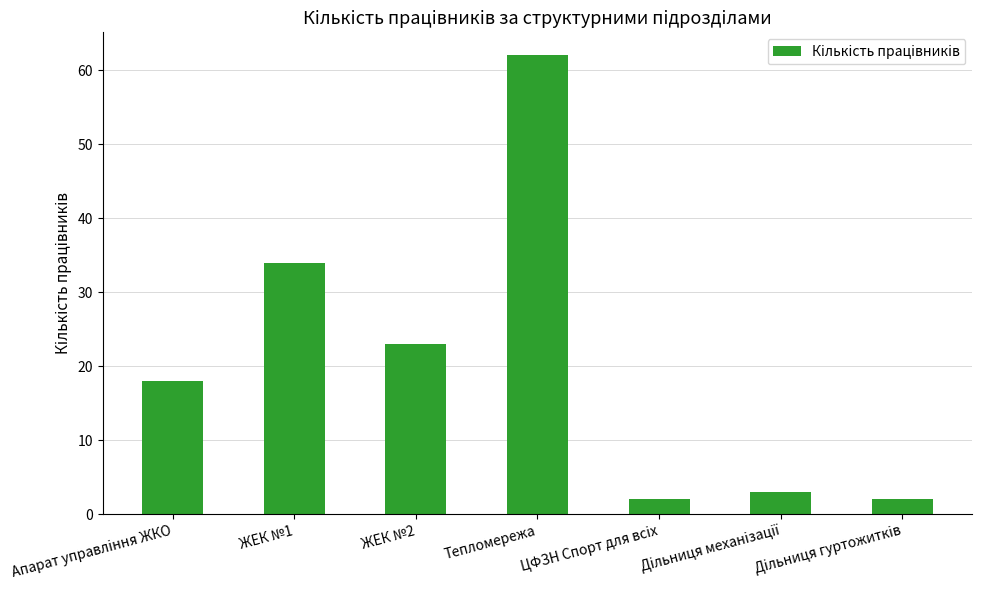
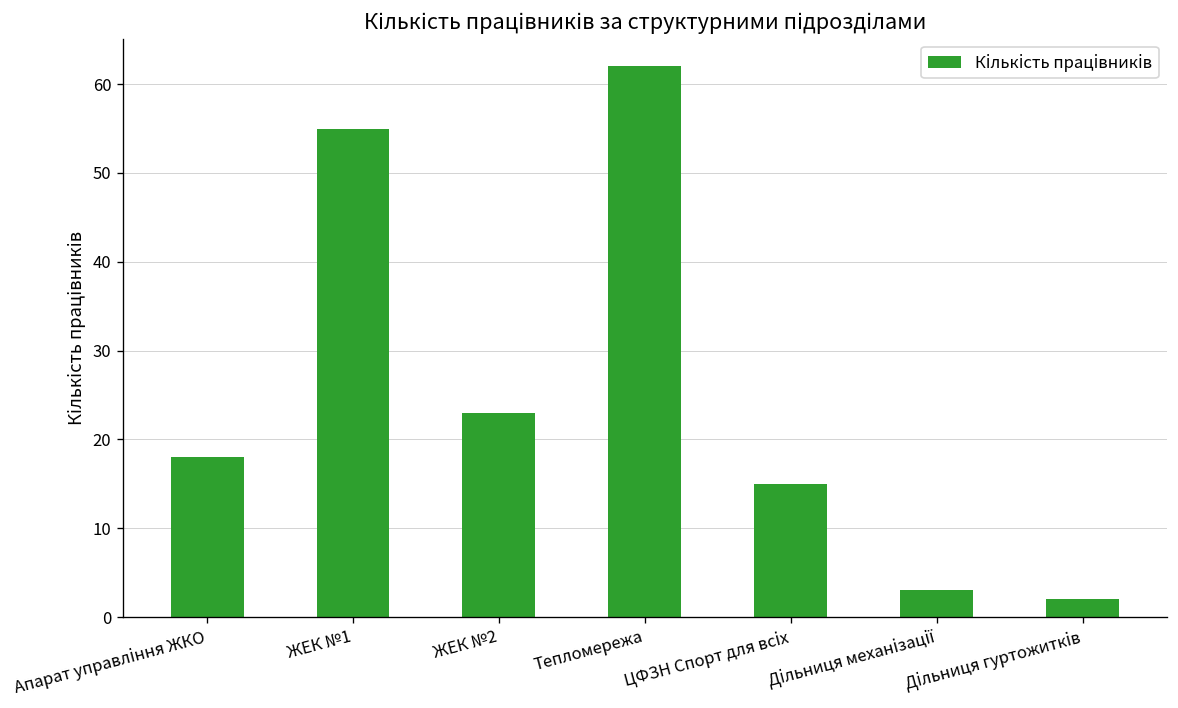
ЖЕК №1: 34 -> 55
ЦФЗН Спорт для всіх: 2 -> 15
